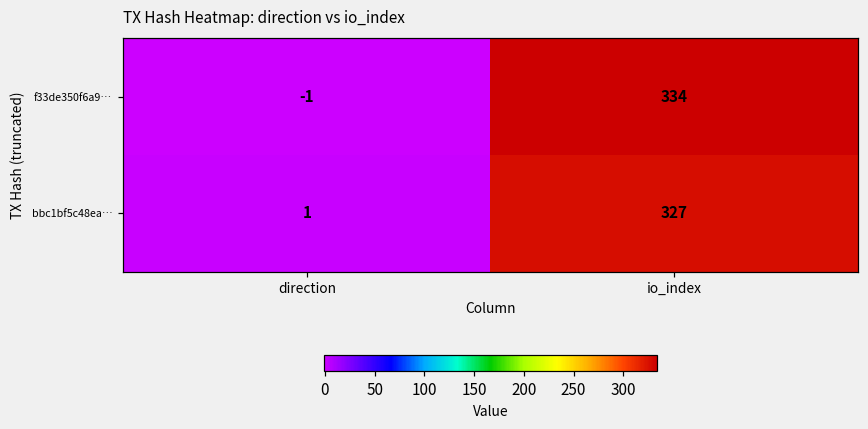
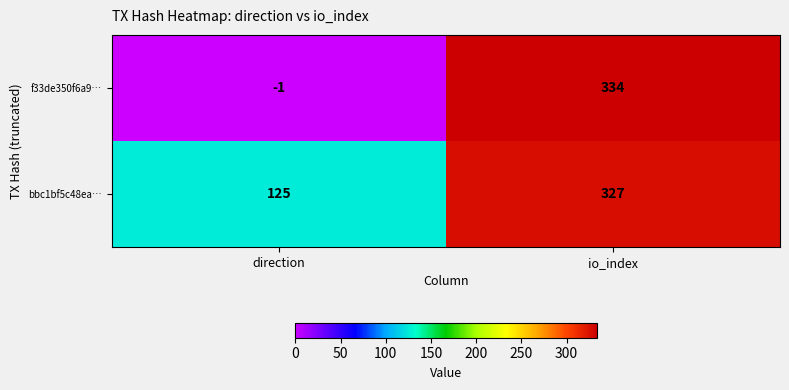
bbc1bf5c48ea…, direction: 1 -> 125
